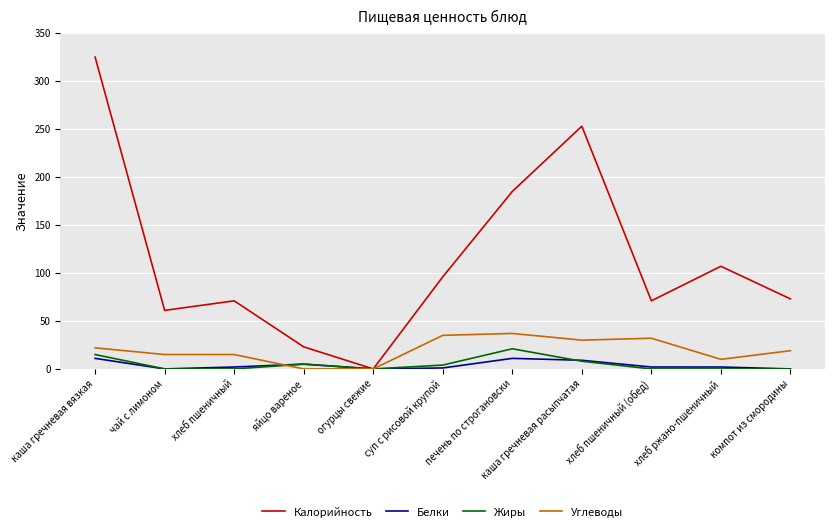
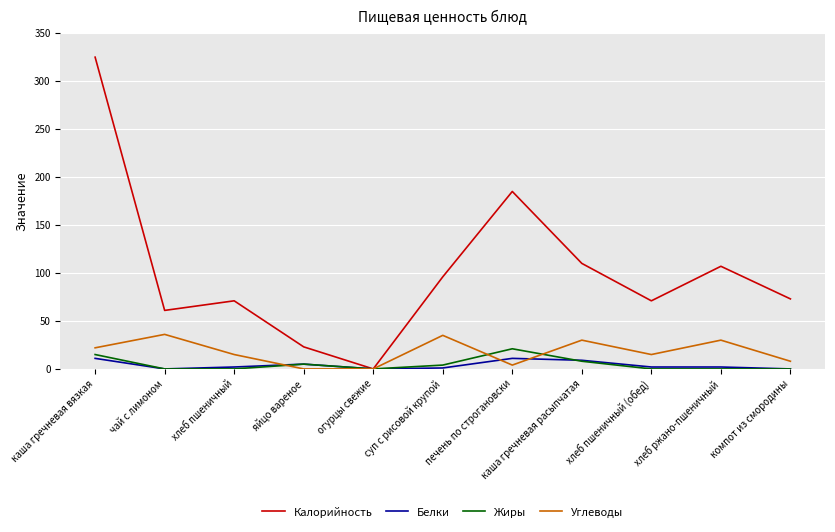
Углеводы, чай с лимоном: 20 -> 40
Углеводы, печень по строгановски: 40 -> 0
Калорийность, каша гречневая расыпчатая: 250 -> 110
Углеводы, хлеб пшеничный (обед): 30 -> 20
Углеводы, хлеб ржано-пшеничный: 10 -> 30
Углеводы, компот из смородины: 20 -> 10
